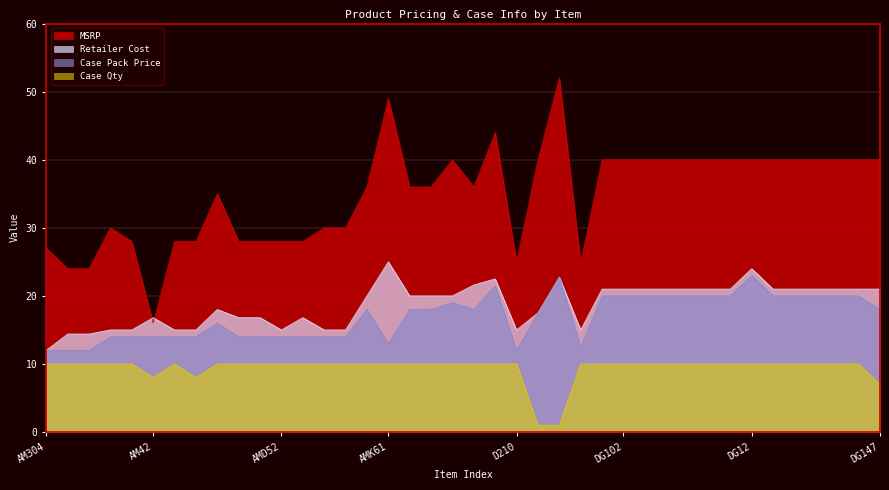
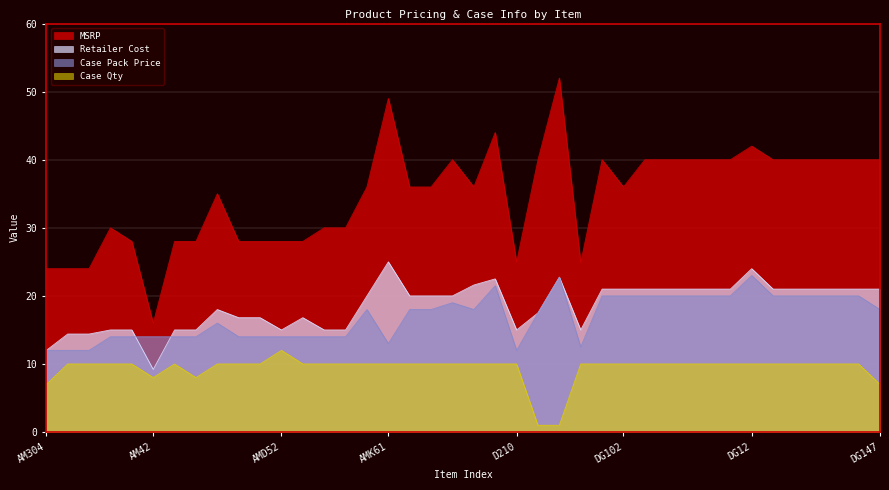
MSRP, AM304: 27 -> 24
Case Qty, AM304: 10 -> 7
Retailer Cost, AM42: 17 -> 9
Case Qty, AMD52: 10 -> 12
MSRP, DG102: 40 -> 36
MSRP, DG12: 40 -> 42
